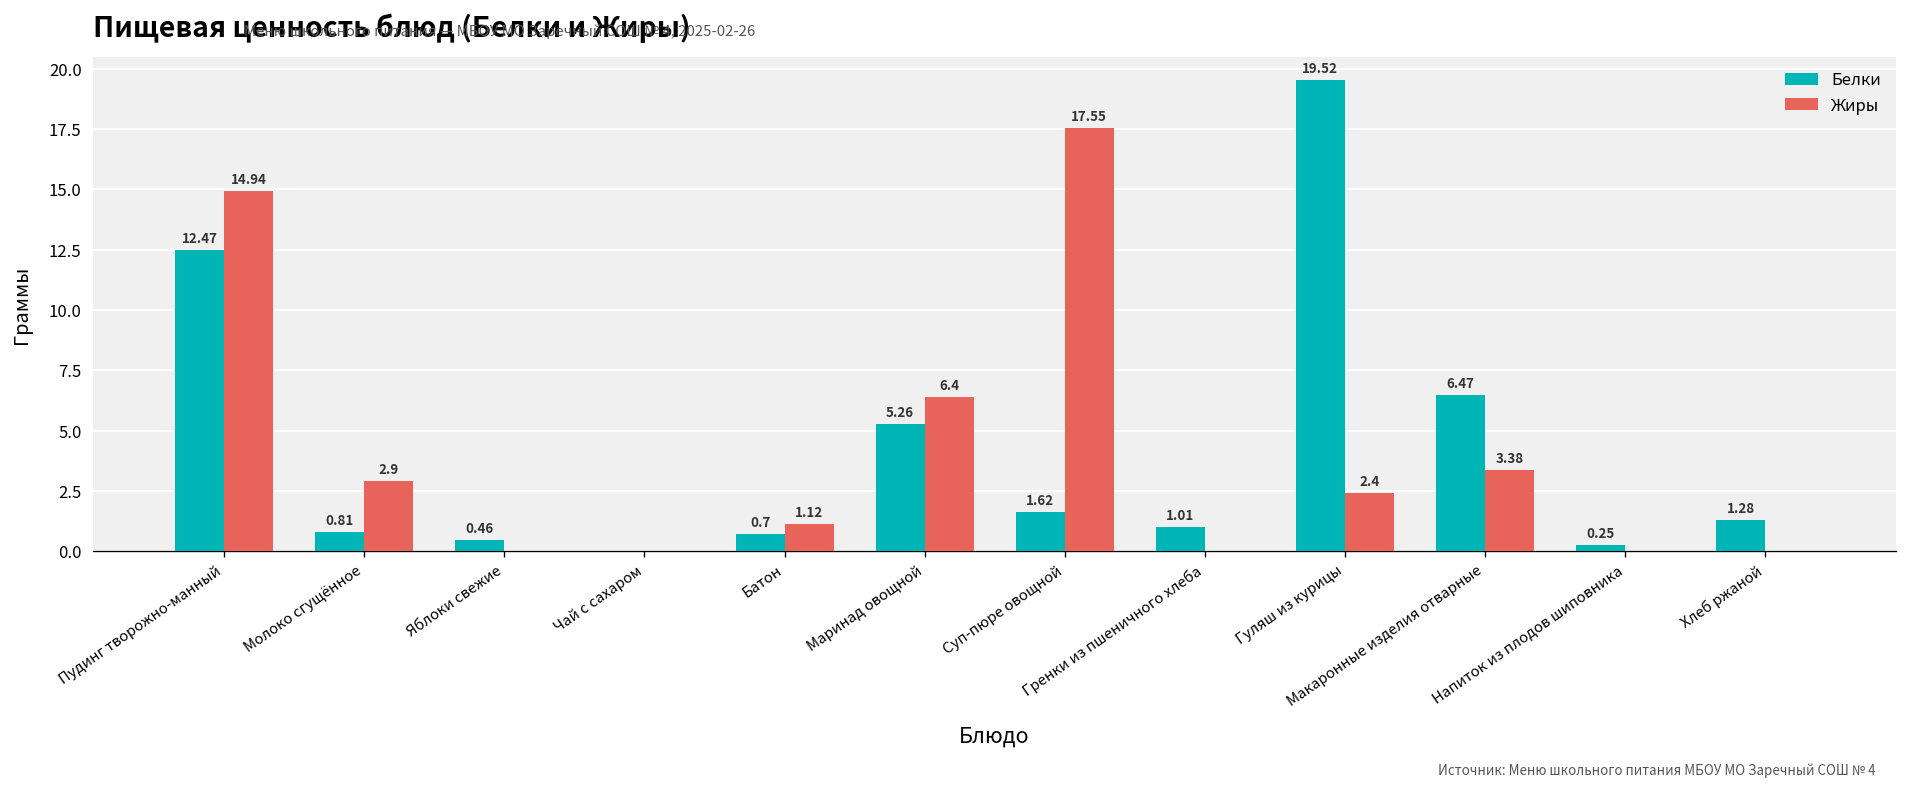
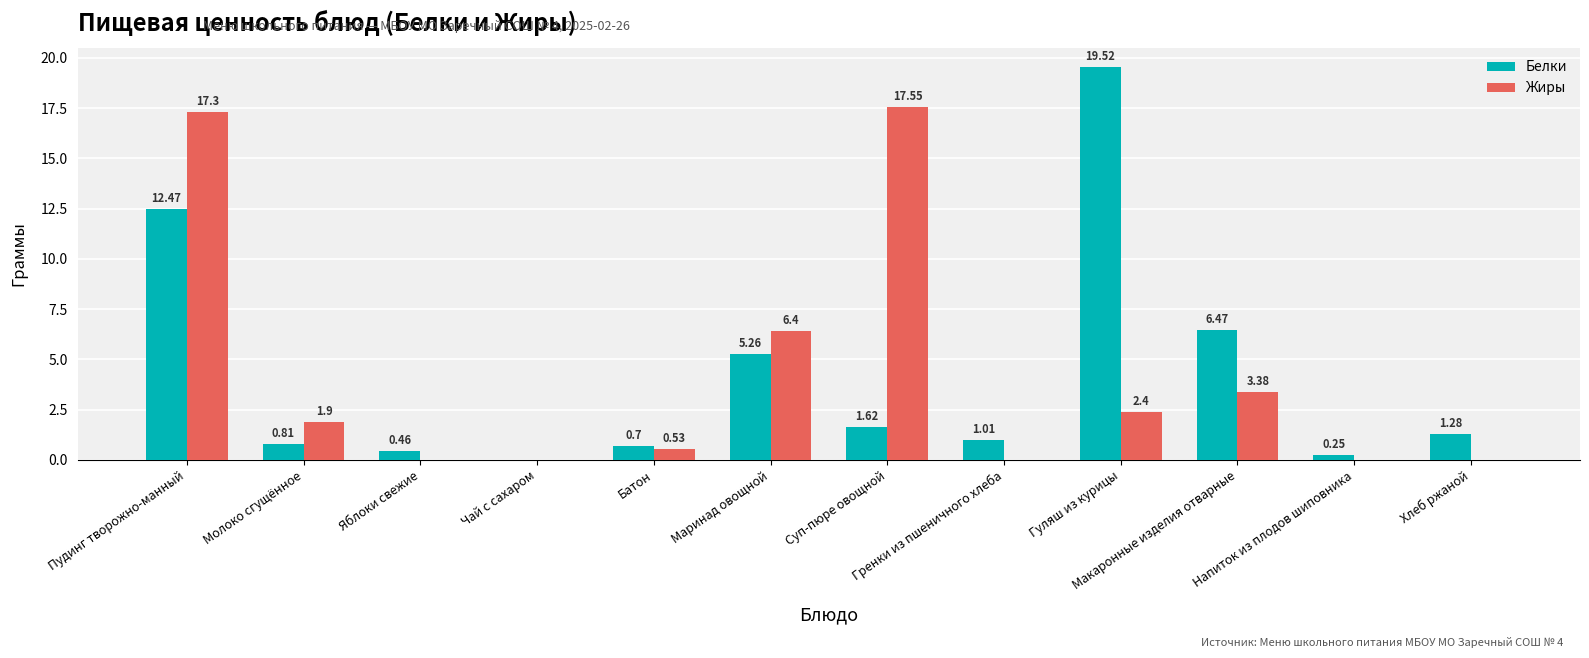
Жиры, Пудинг творожно-манный: 14.94 -> 17.3
Жиры, Молоко сгущённое: 2.9 -> 1.9
Жиры, Батон: 1.12 -> 0.53
